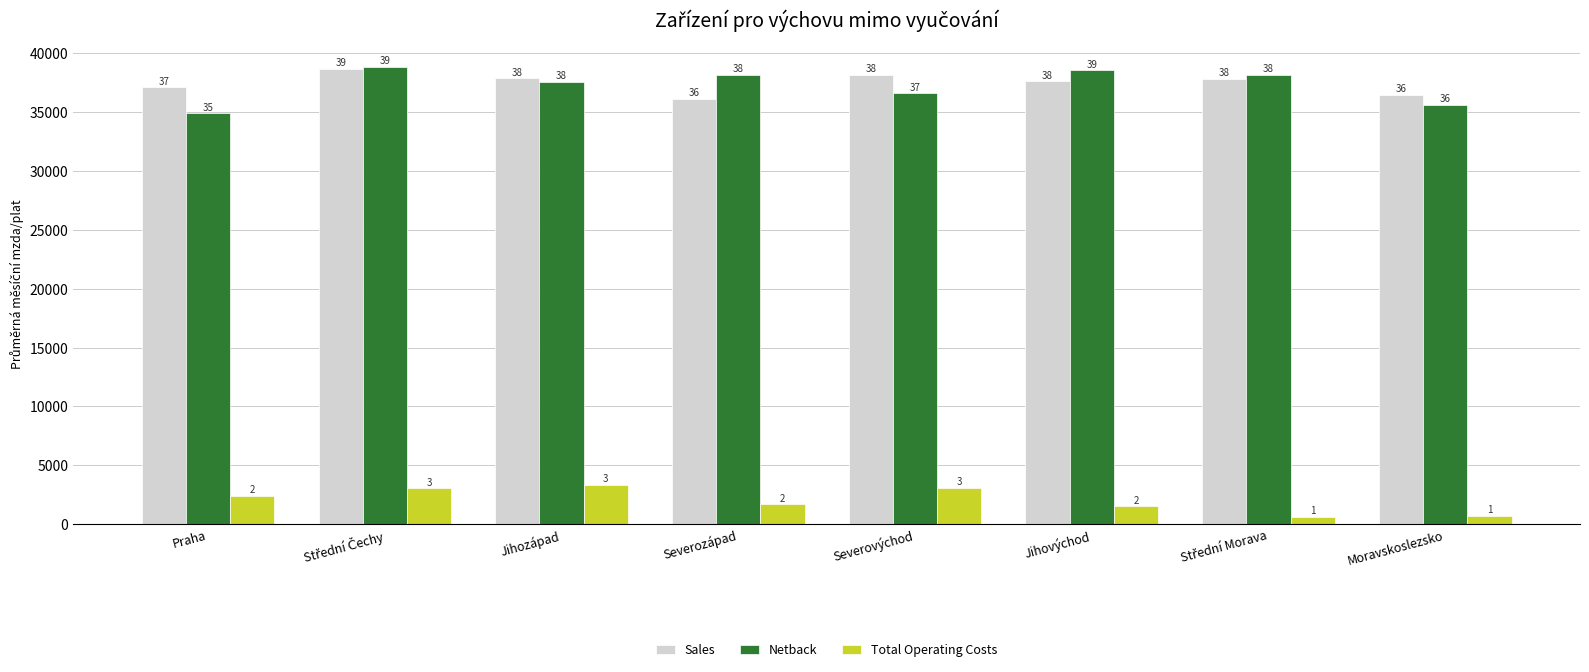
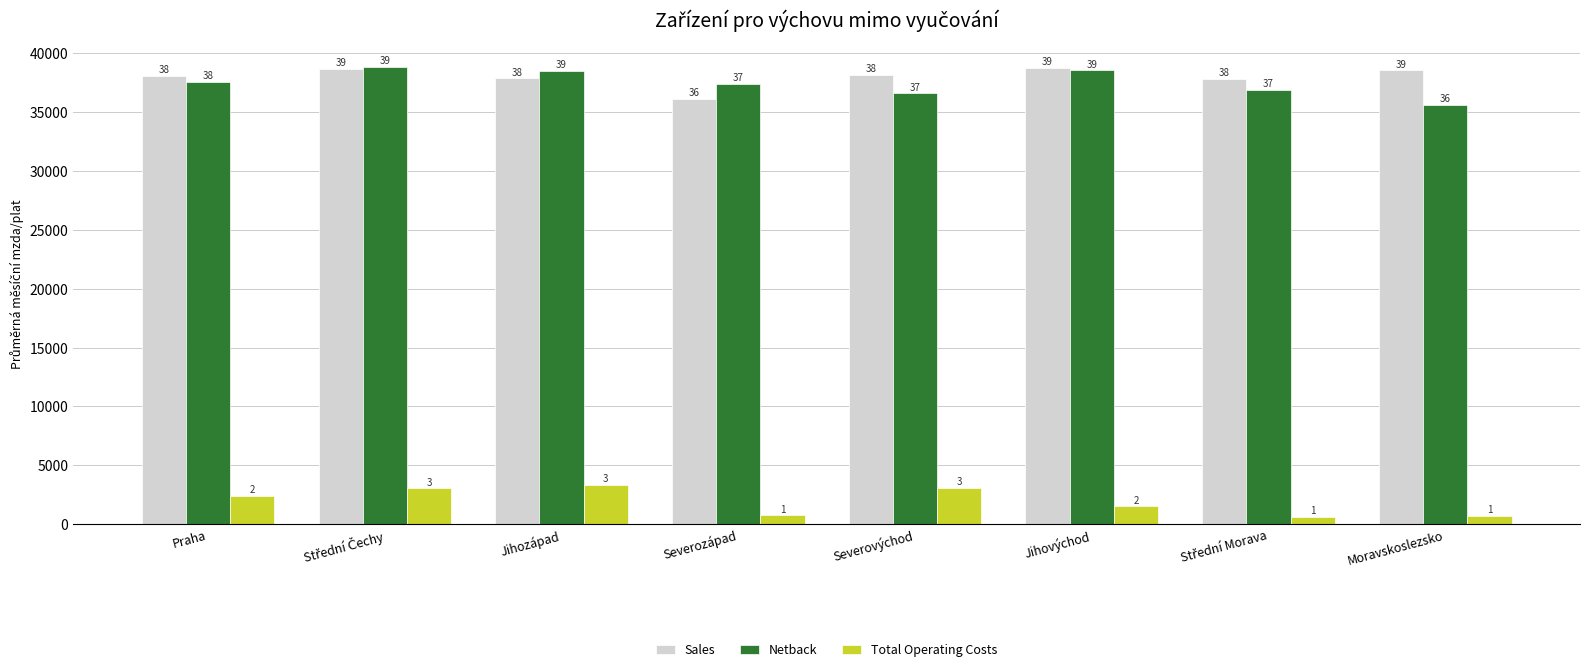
Sales, Praha: 37 -> 38
Netback, Praha: 35 -> 38
Netback, Jihozápad: 38 -> 39
Netback, Severozápad: 38 -> 37
Total Operating Costs, Severozápad: 2 -> 1
Sales, Jihovýchod: 38 -> 39
Netback, Střední Morava: 38 -> 37
Sales, Moravskoslezsko: 36 -> 39
